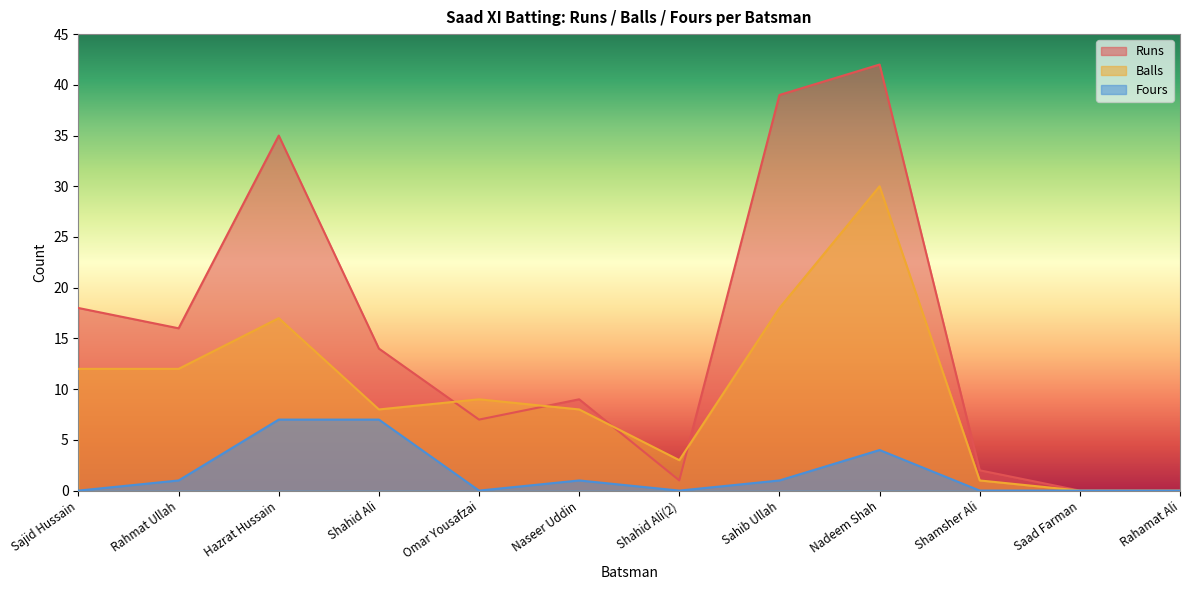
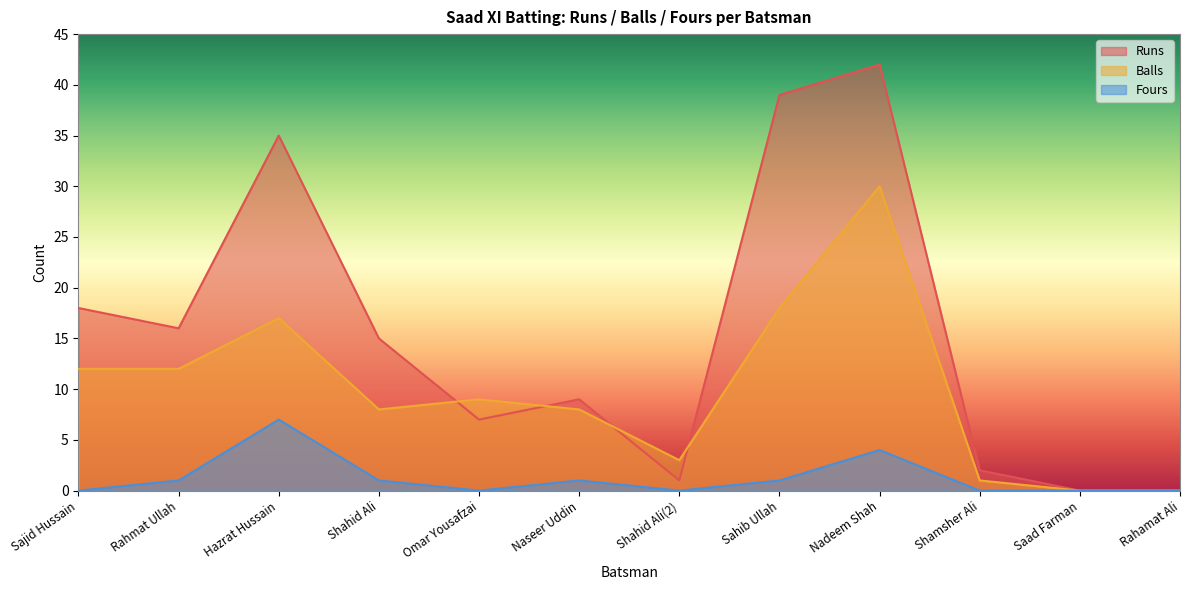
Runs, Shahid Ali: 14 -> 15
Fours, Shahid Ali: 7 -> 1
